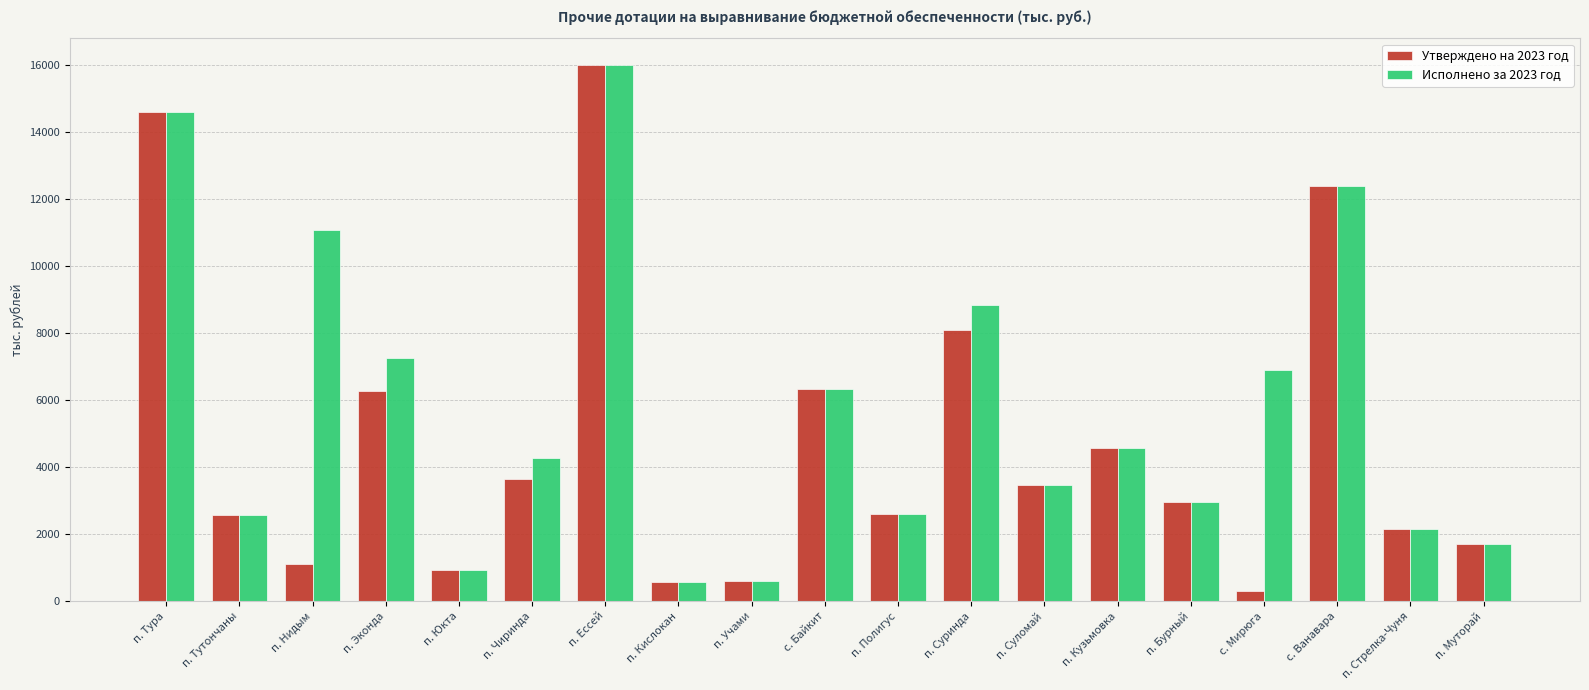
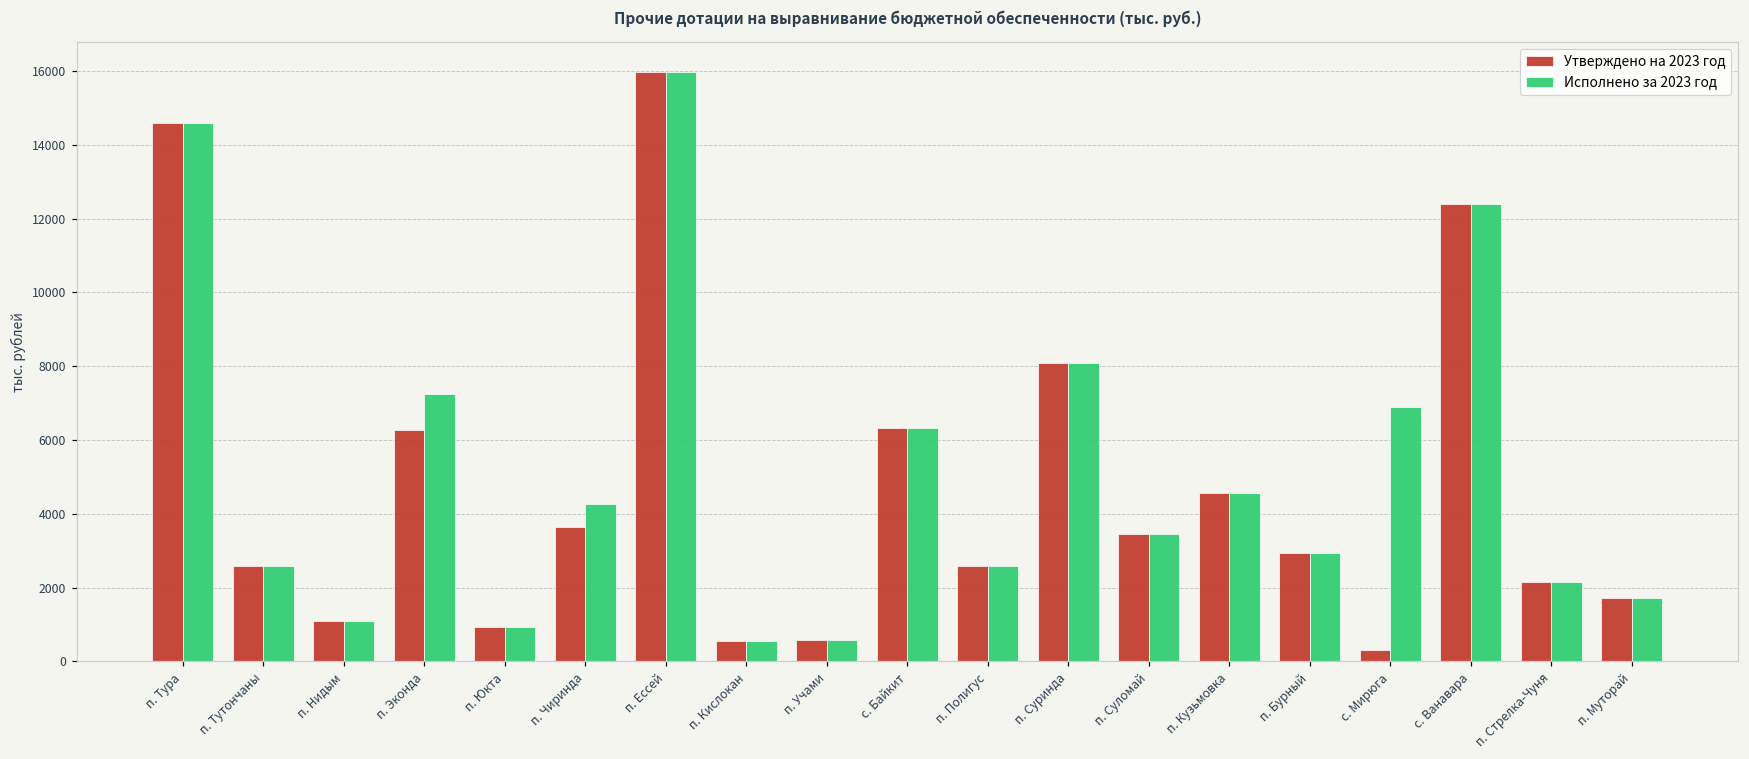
Исполнено за 2023 год, п. Нидым: 11100 -> 1100
Исполнено за 2023 год, п. Суринда: 8800 -> 8100
